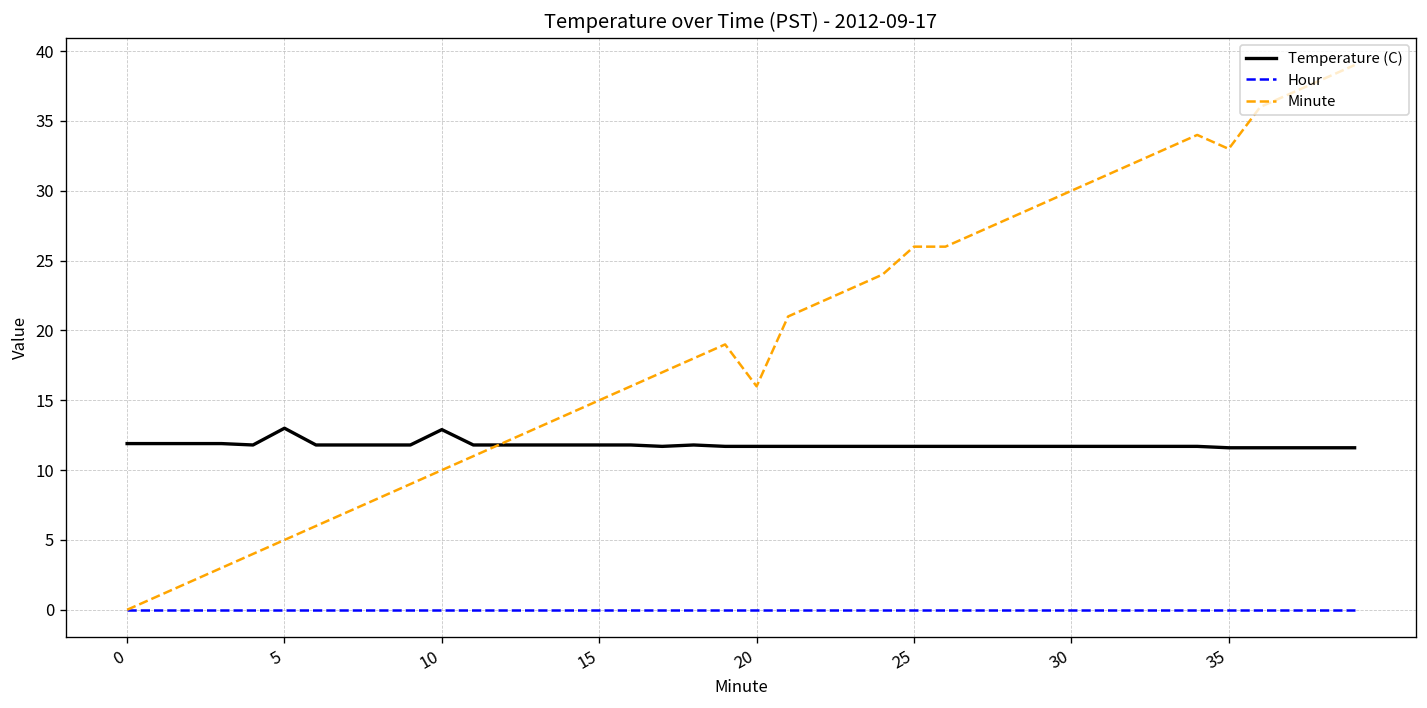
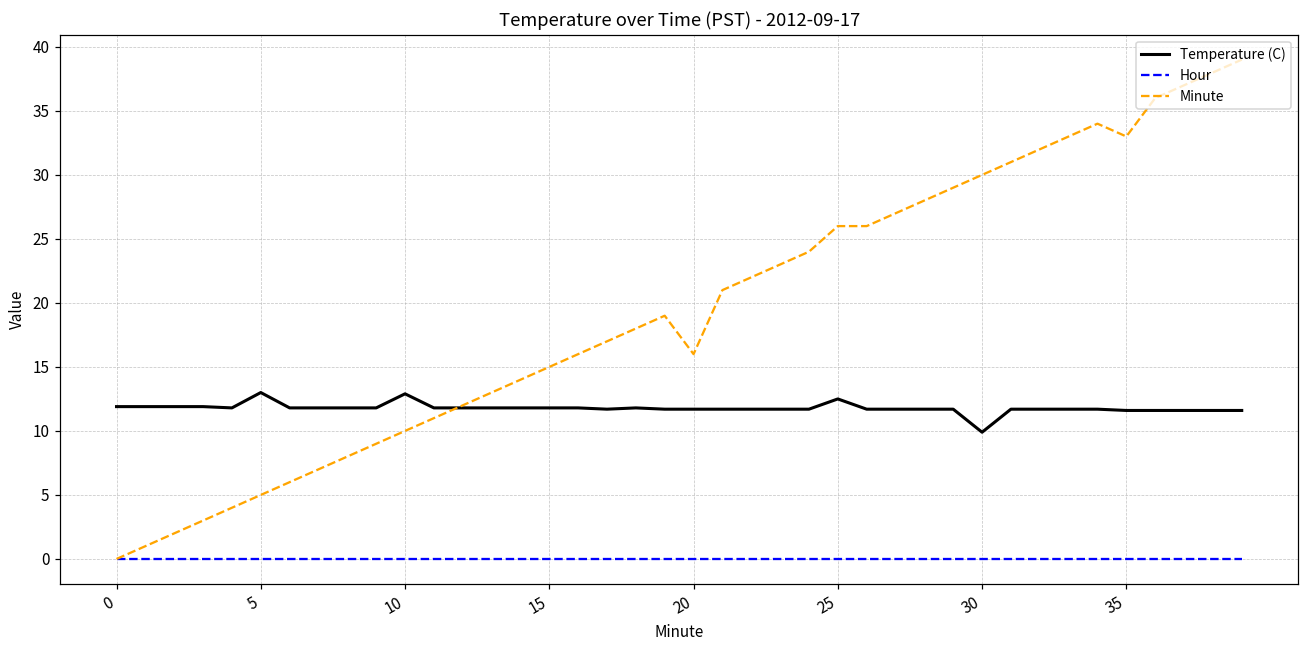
Temperature (C), 25: 11.7 -> 12.5
Temperature (C), 30: 11.7 -> 9.9
